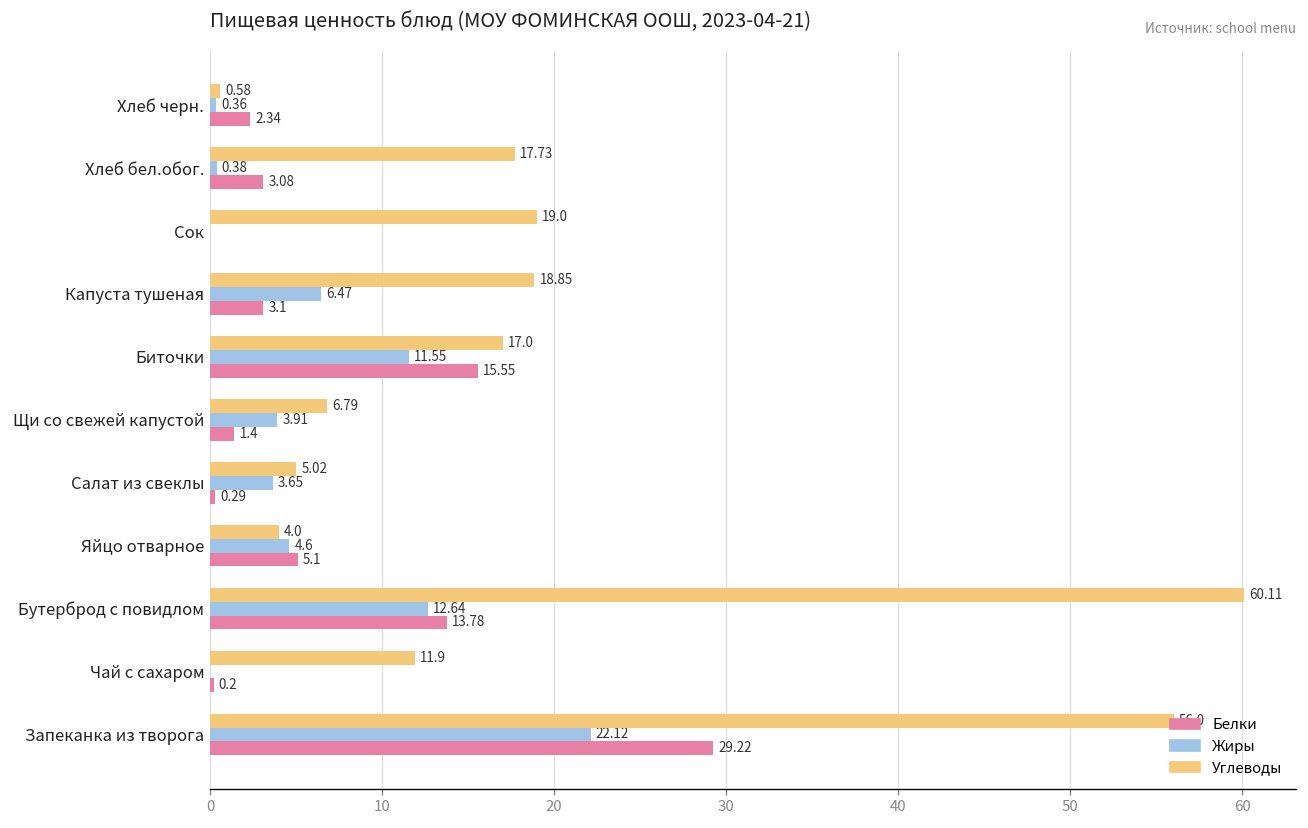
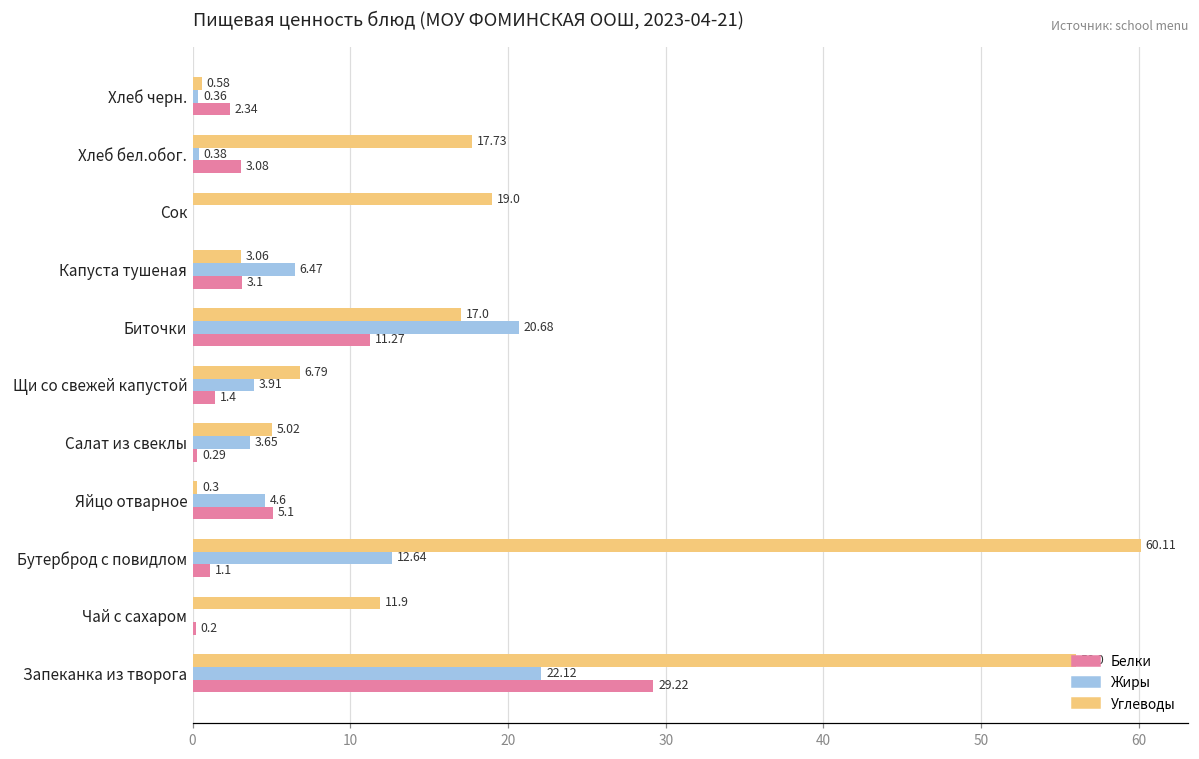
Углеводы, Капуста тушеная: 18.85 -> 3.06
Жиры, Биточки: 11.55 -> 20.68
Белки, Биточки: 15.55 -> 11.27
Углеводы, Яйцо отварное: 4.0 -> 0.3
Белки, Бутерброд с повидлом: 13.78 -> 1.1
